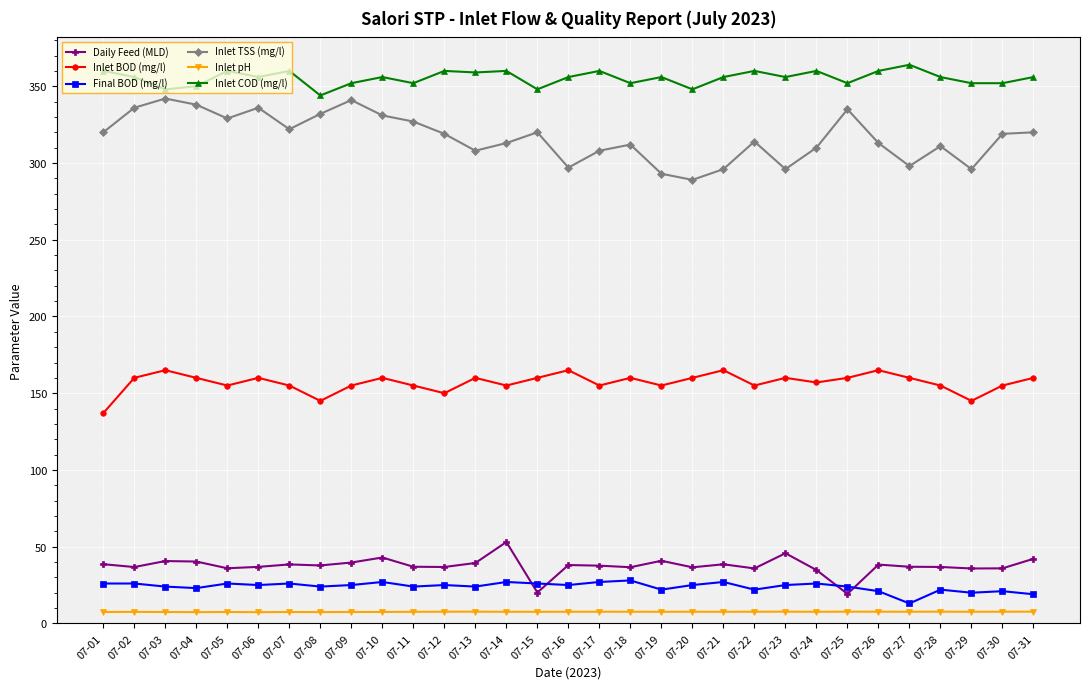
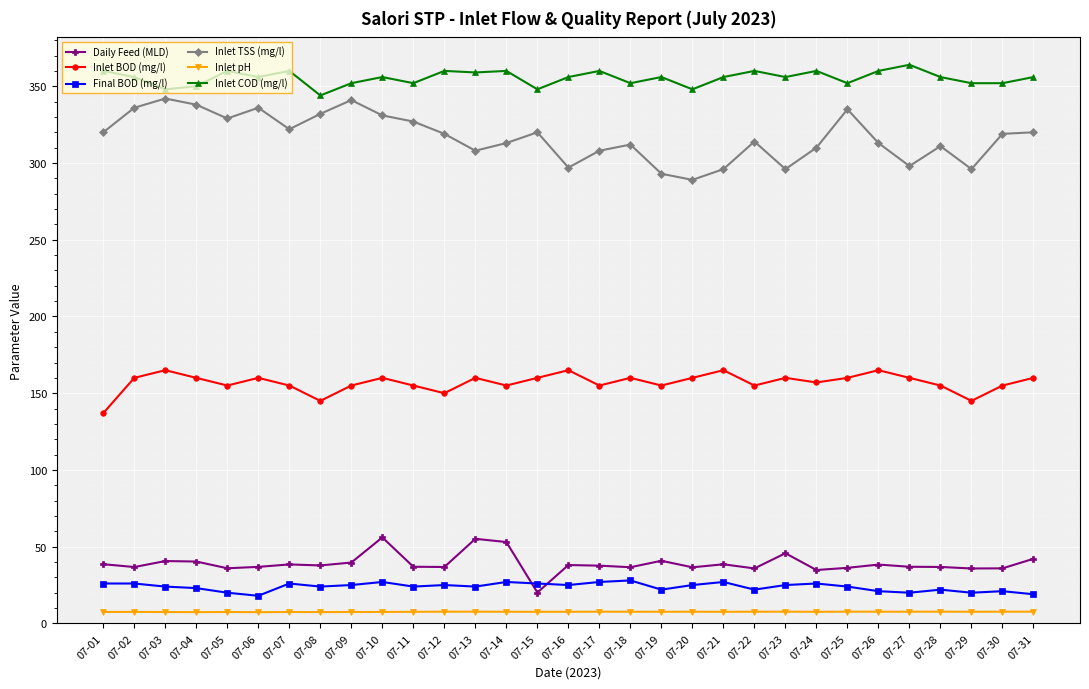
Final BOD (mg/l), 07-05: 26 -> 20
Final BOD (mg/l), 07-06: 25 -> 18
Daily Feed (MLD), 07-10: 43 -> 56
Daily Feed (MLD), 07-13: 39 -> 55
Daily Feed (MLD), 07-25: 19 -> 36
Final BOD (mg/l), 07-27: 13 -> 20
